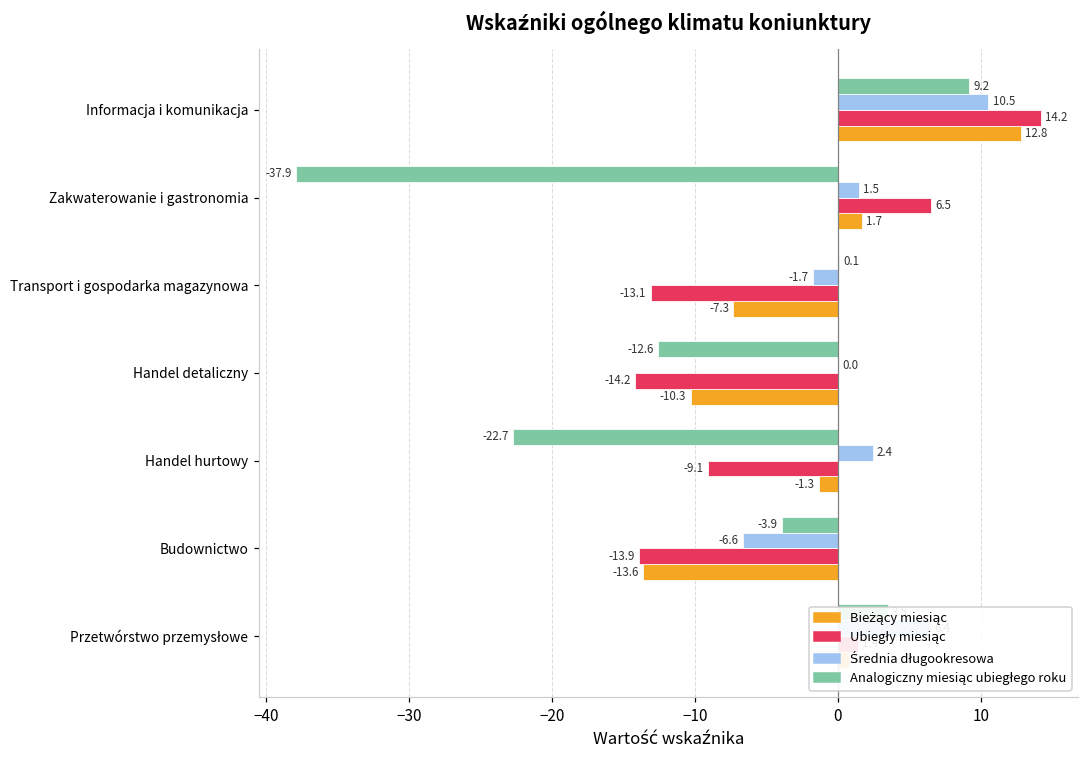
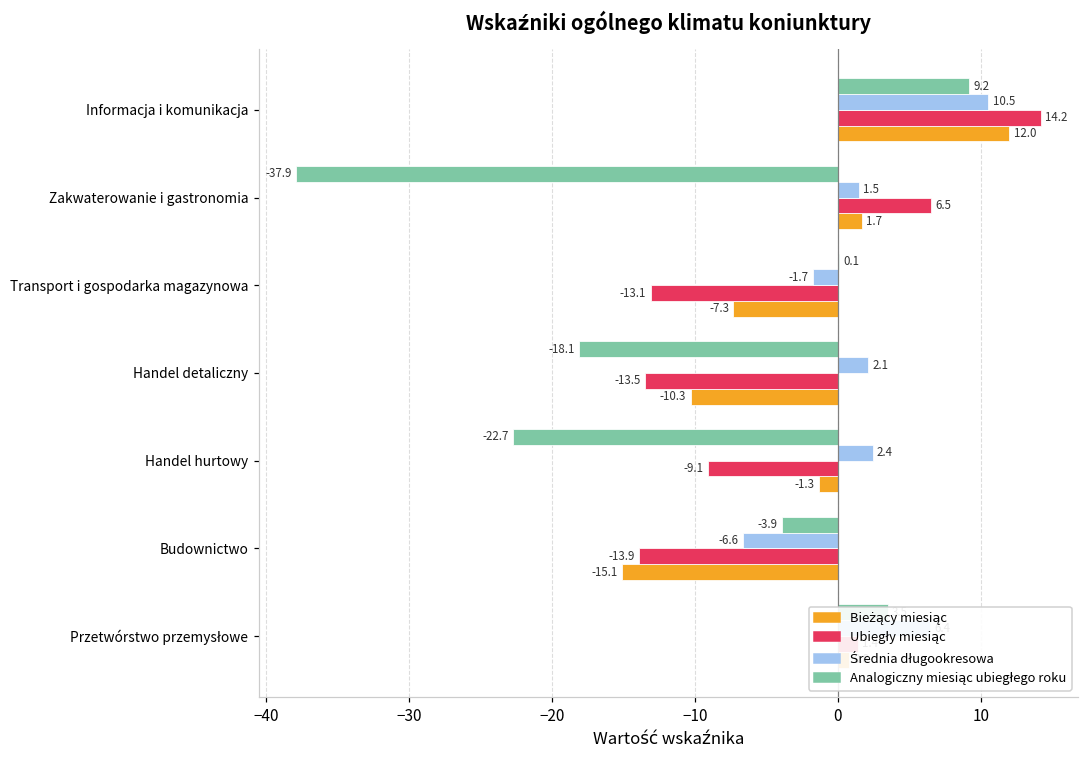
Bieżący miesiąc, Informacja i komunikacja: 12.8 -> 12.0
Analogiczny miesiąc ubiegłego roku, Handel detaliczny: -12.6 -> -18.1
Średnia długookresowa, Handel detaliczny: 0.0 -> 2.1
Ubiegły miesiąc, Handel detaliczny: -14.2 -> -13.5
Bieżący miesiąc, Budownictwo: -13.6 -> -15.1
